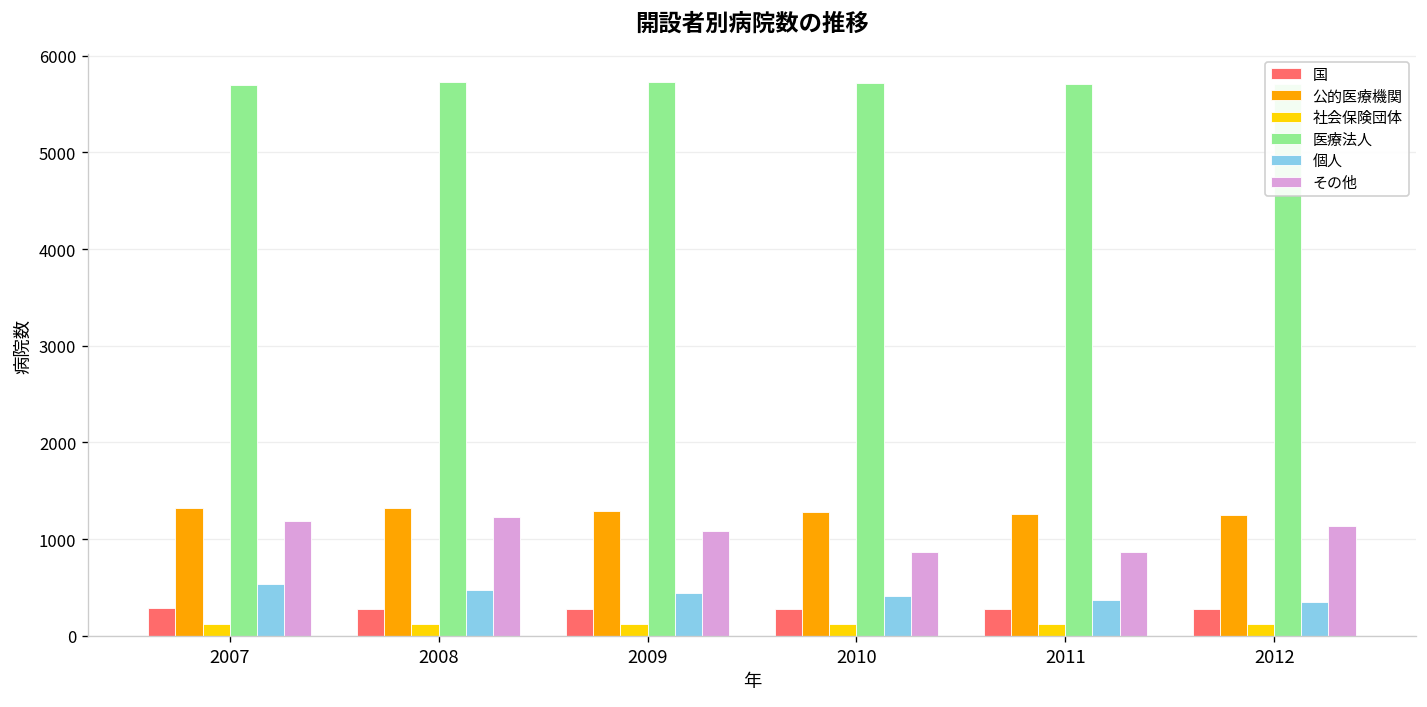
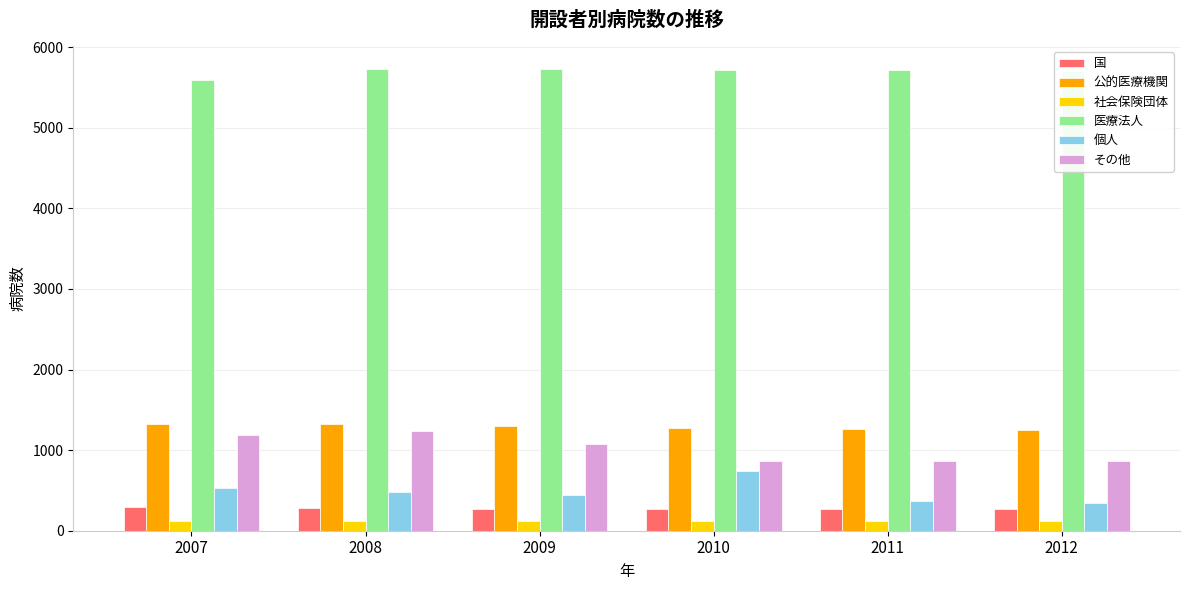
医療法人, 2007: 5700 -> 5600
個人, 2010: 400 -> 700
その他, 2012: 1100 -> 900
